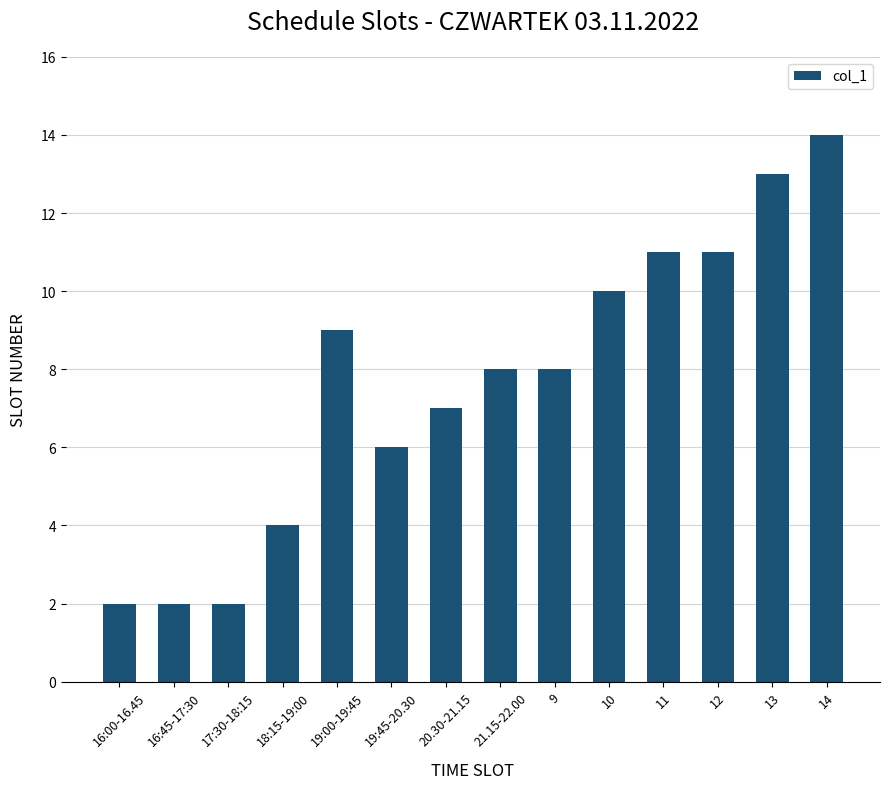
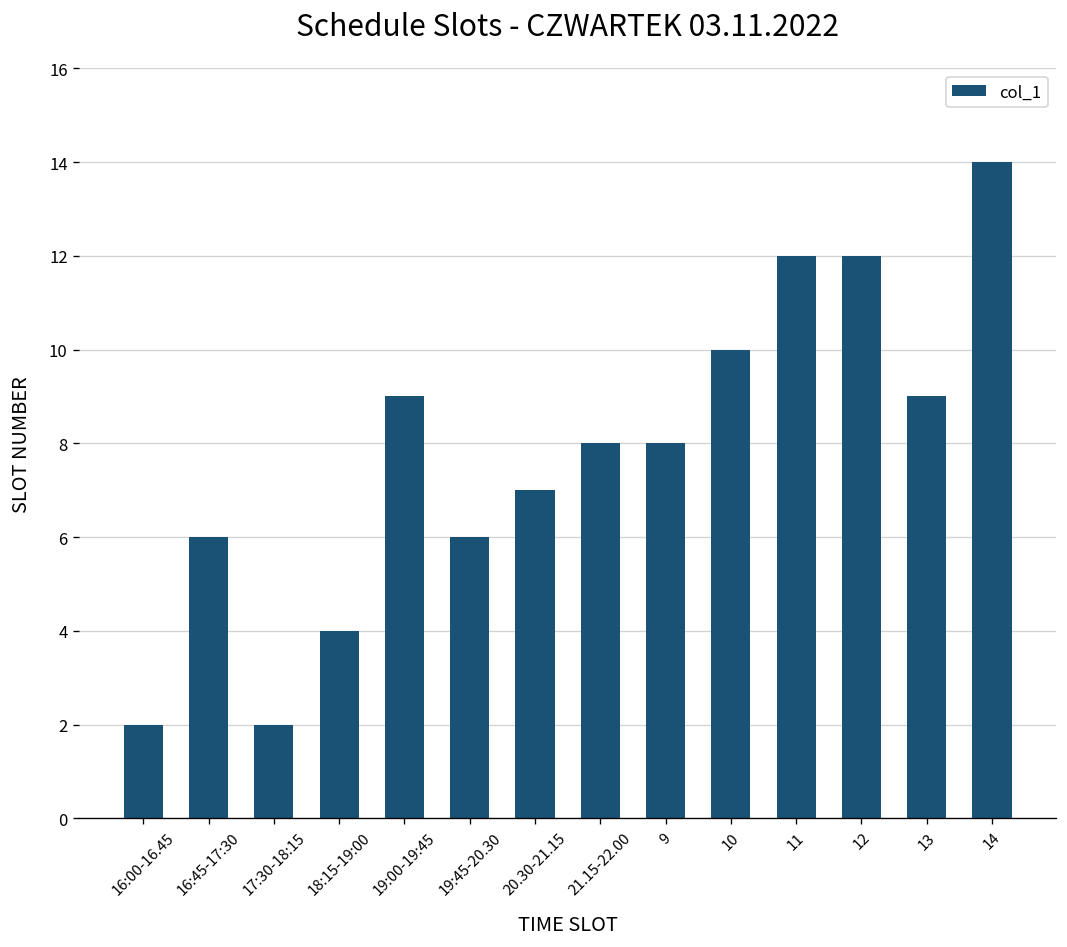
16:45-17:30: 2 -> 6
11: 11 -> 12
12: 11 -> 12
13: 13 -> 9
